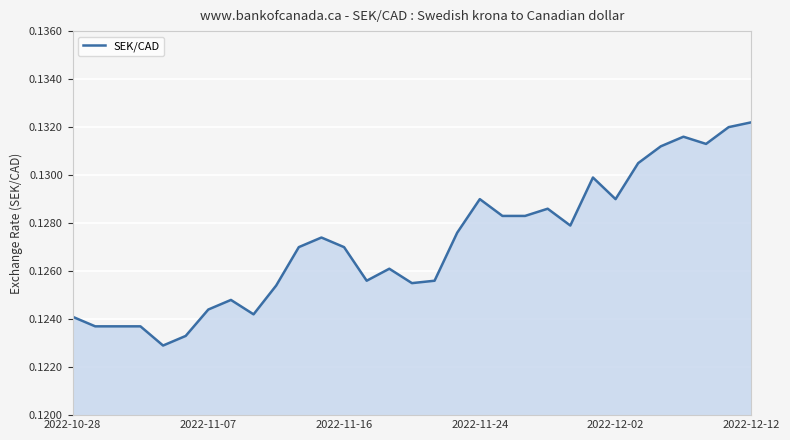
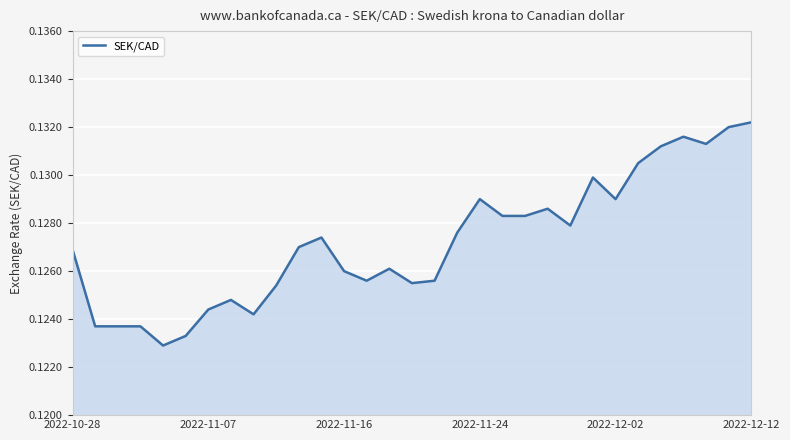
2022-10-28: 0.1241 -> 0.1269
2022-11-16: 0.127 -> 0.126
